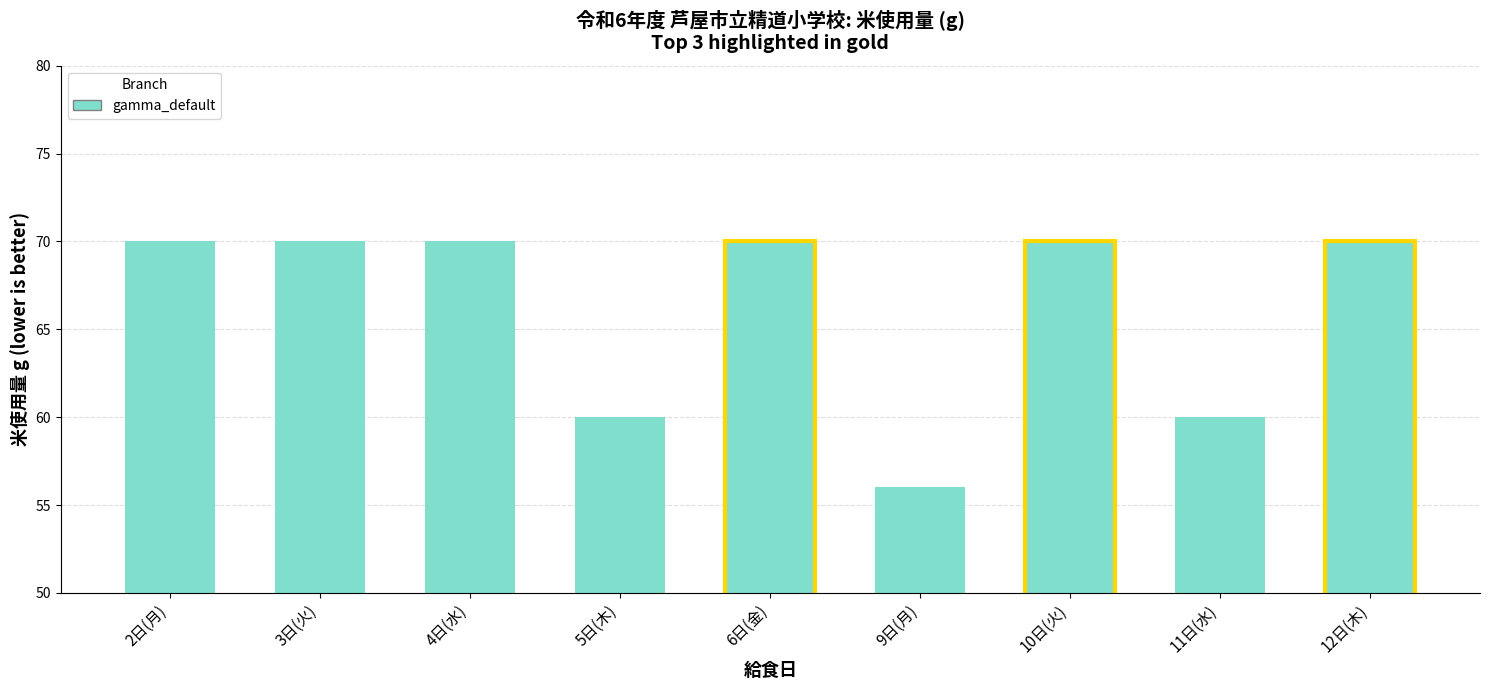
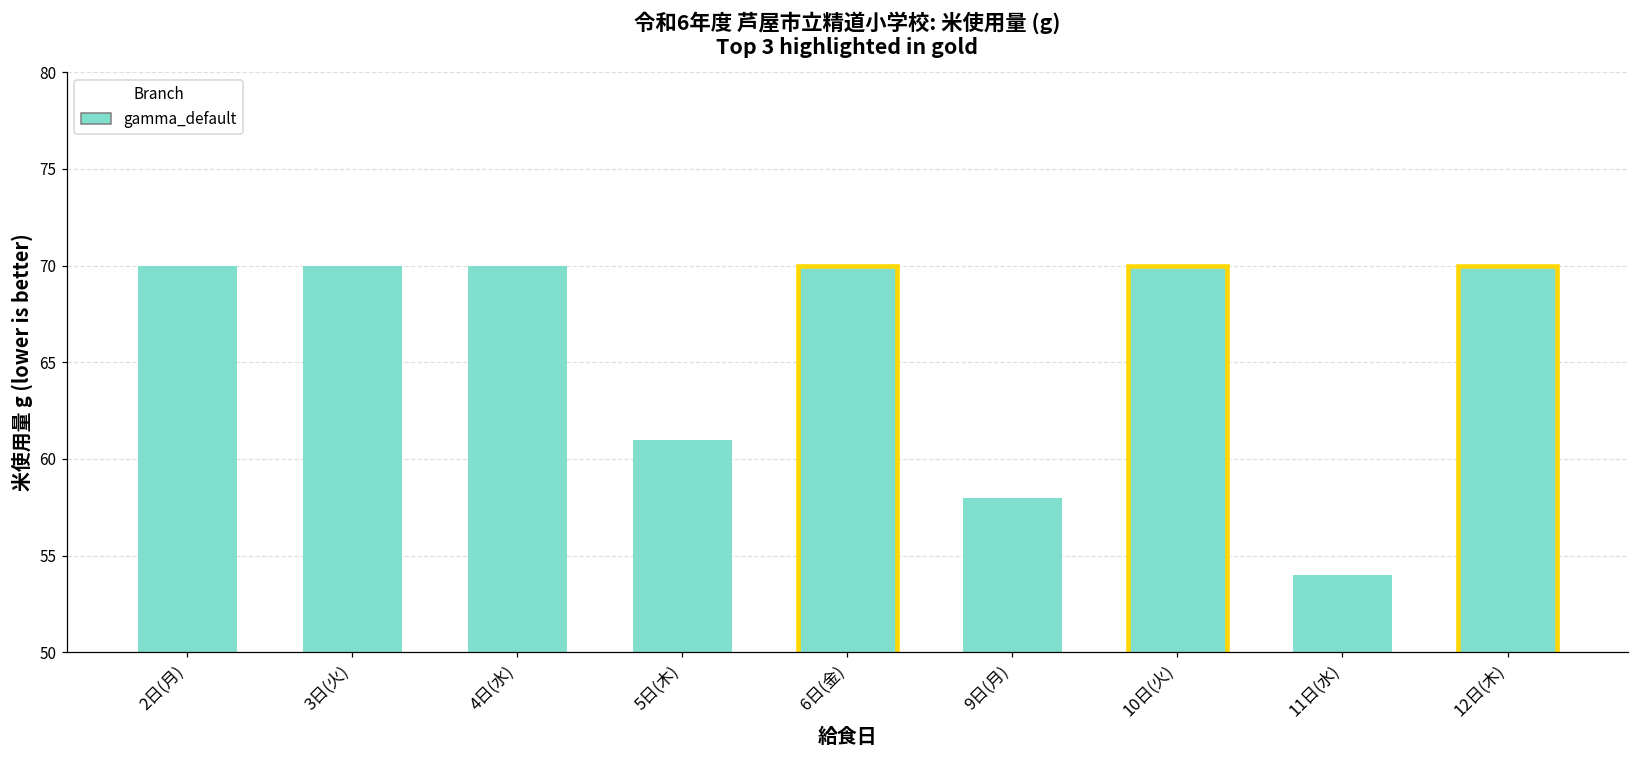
5日(木): 60 -> 61
9日(月): 56 -> 58
11日(水): 60 -> 54
